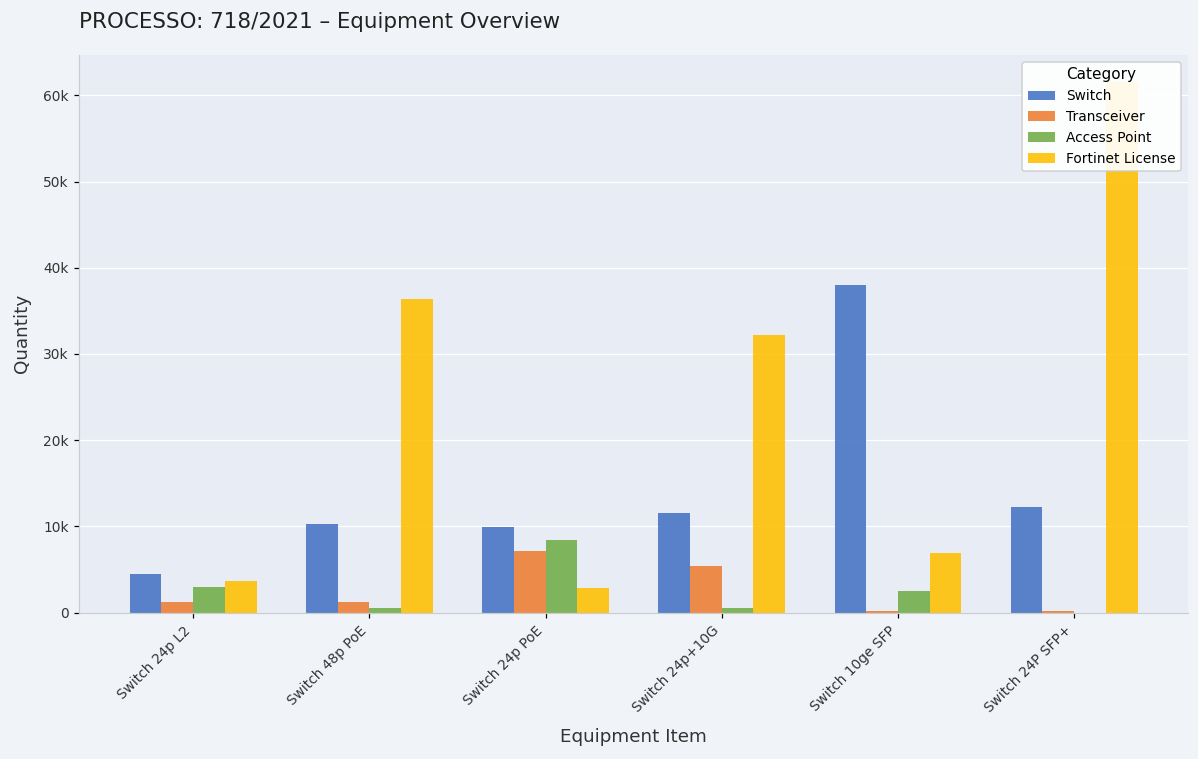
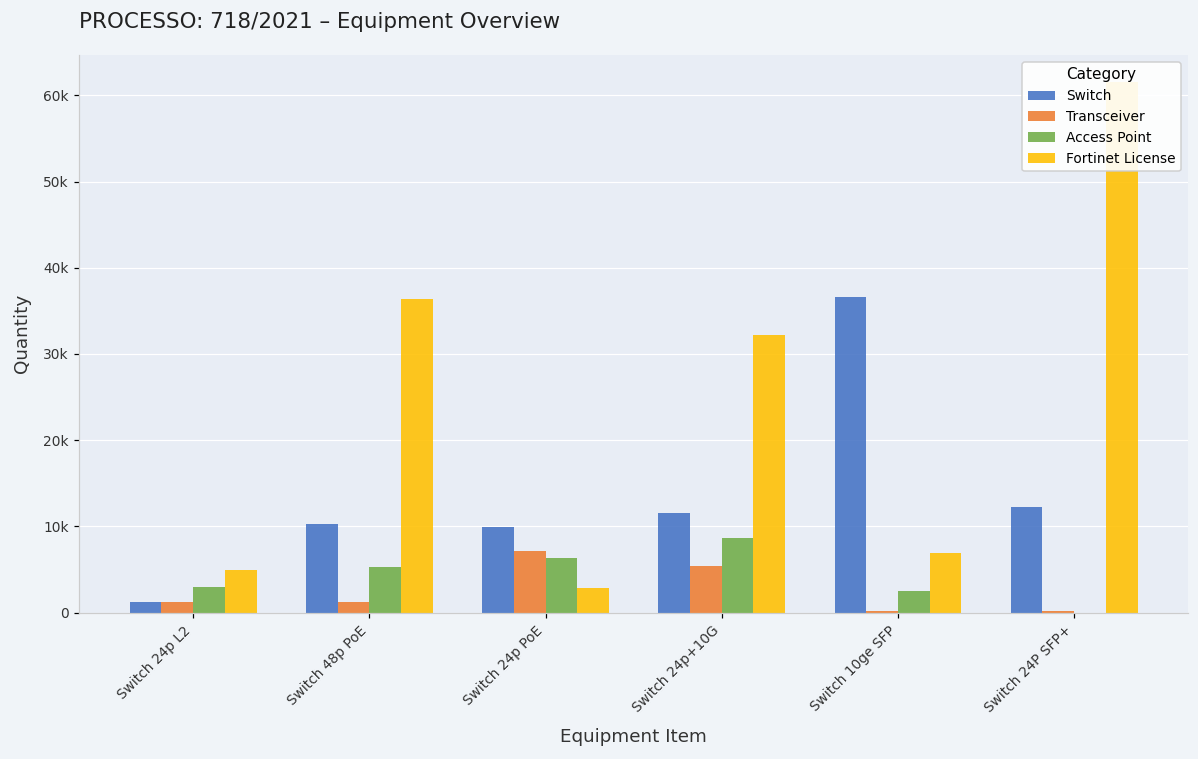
Switch, Switch 24p L2: 5000 -> 1000
Fortinet License, Switch 24p L2: 4000 -> 5000
Access Point, Switch 48p PoE: 1000 -> 5000
Access Point, Switch 24p PoE: 8000 -> 6000
Access Point, Switch 24p+10G: 1000 -> 9000
Switch, Switch 10ge SFP: 38000 -> 37000
